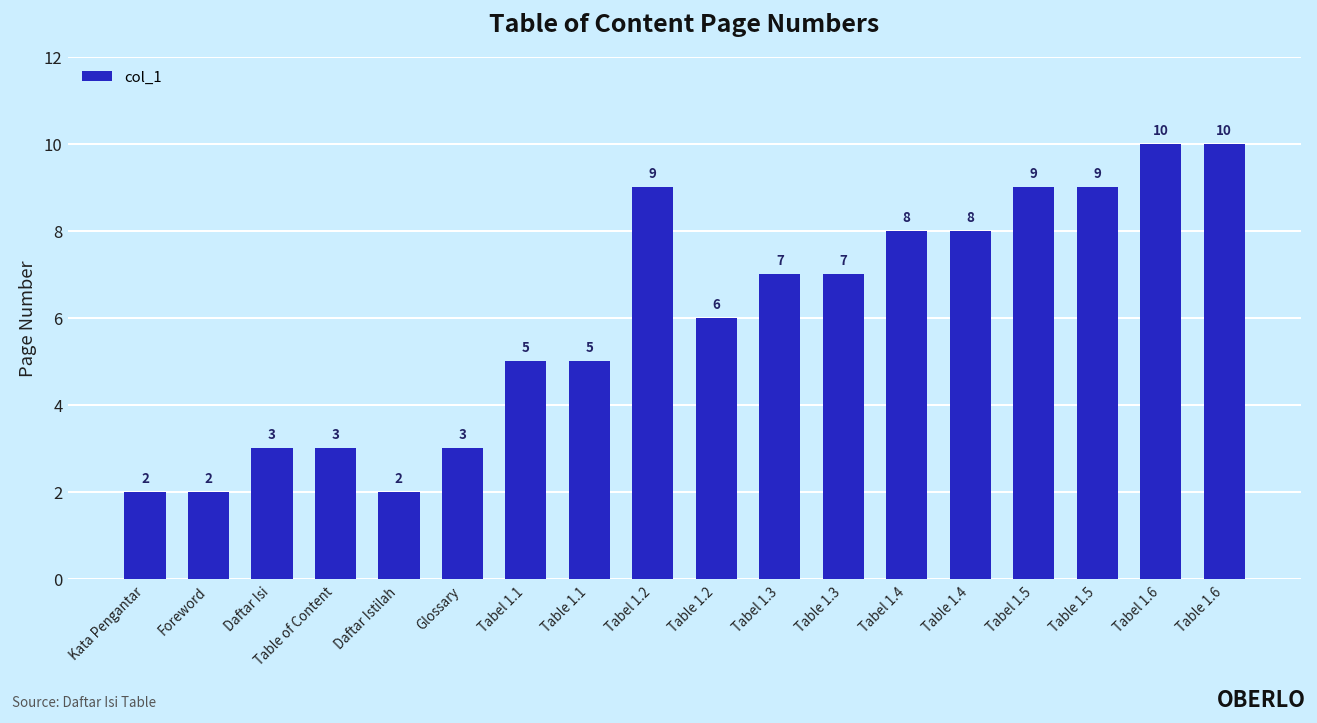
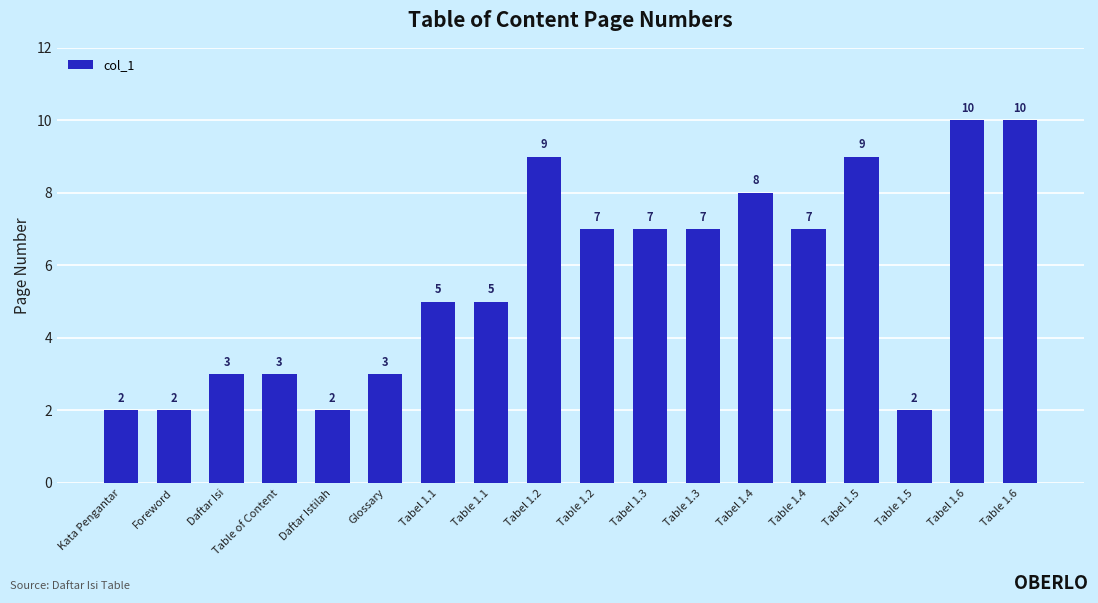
Table 1.2: 6 -> 7
Table 1.4: 8 -> 7
Table 1.5: 9 -> 2
